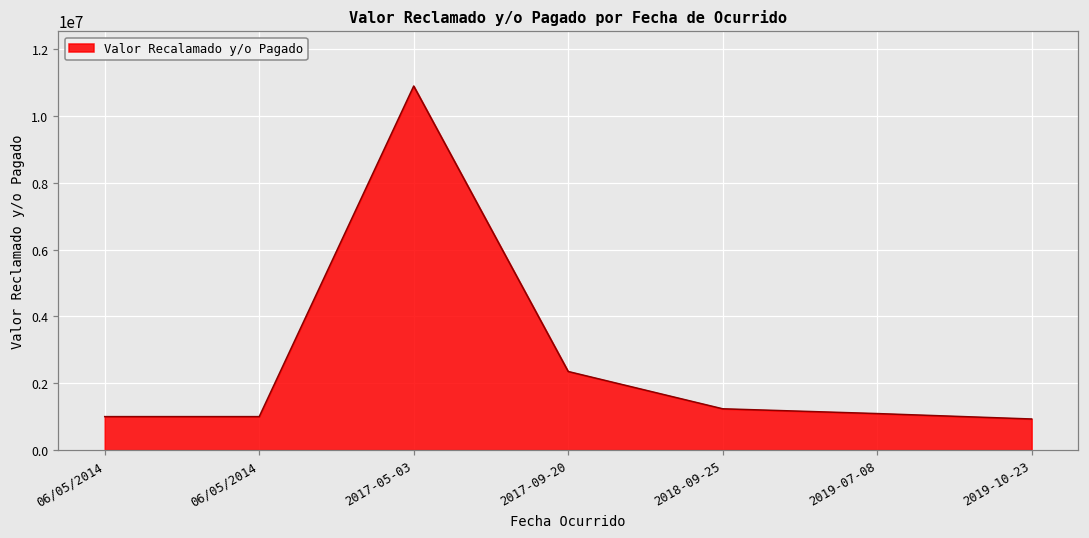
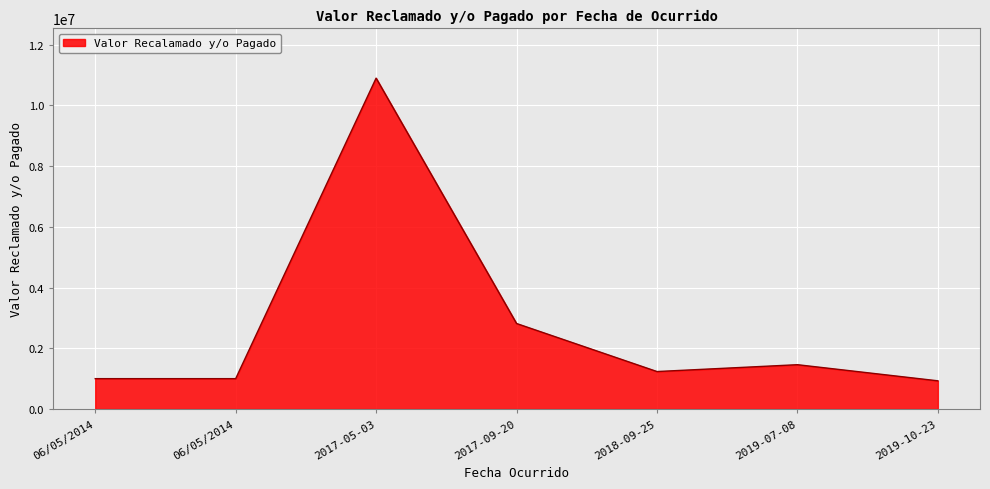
2017-09-20: 2400000 -> 2800000
2019-07-08: 1100000 -> 1500000
